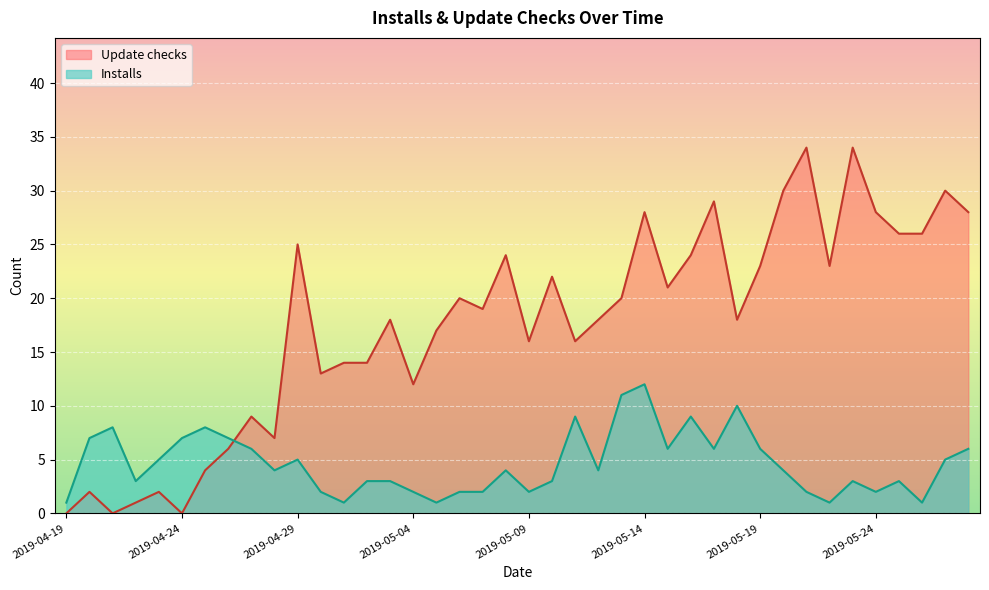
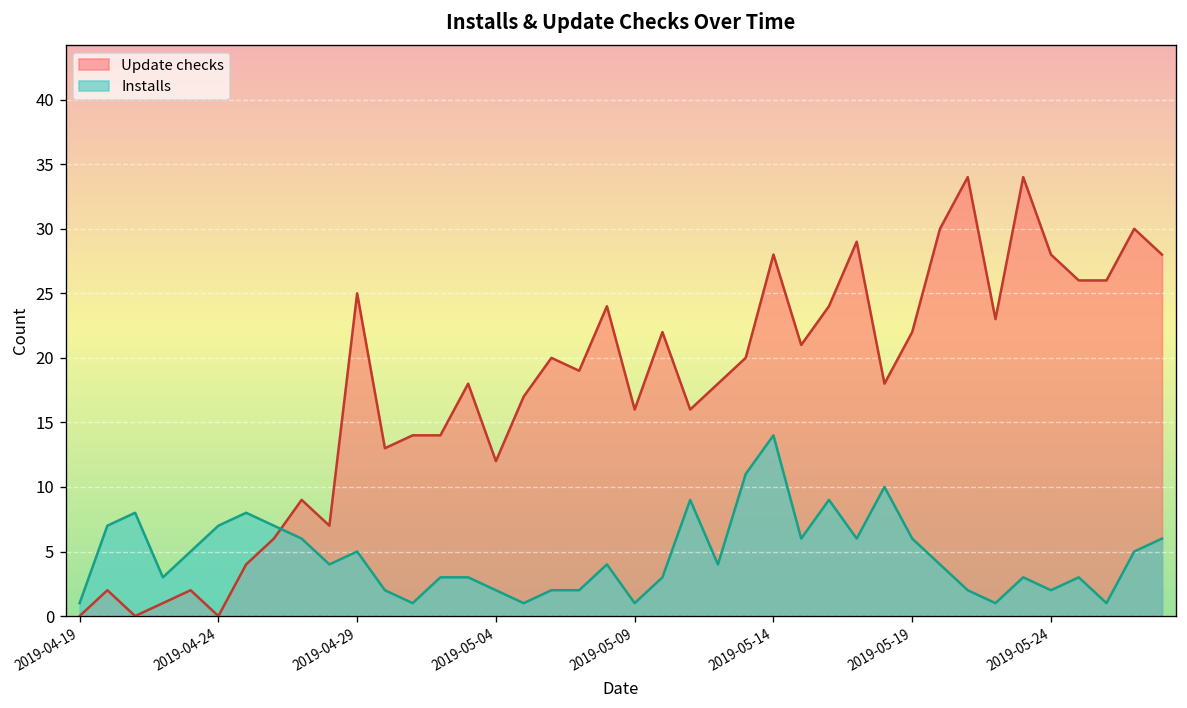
Installs, 2019-05-09: 2 -> 1
Installs, 2019-05-14: 12 -> 14
Update checks, 2019-05-19: 23 -> 22
